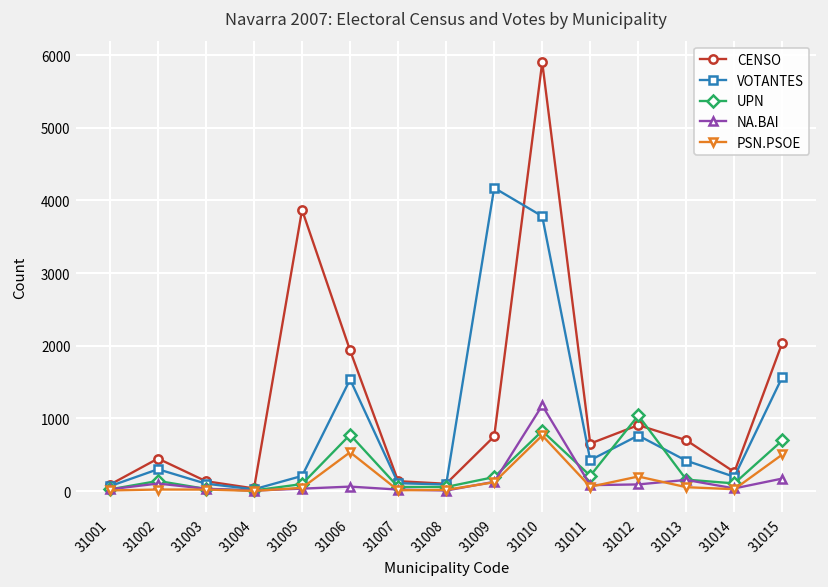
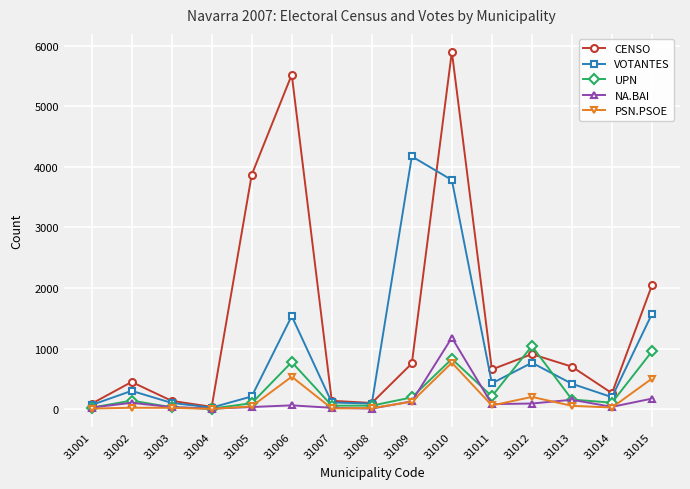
CENSO, 31006: 1900 -> 5500
UPN, 31015: 700 -> 1000
